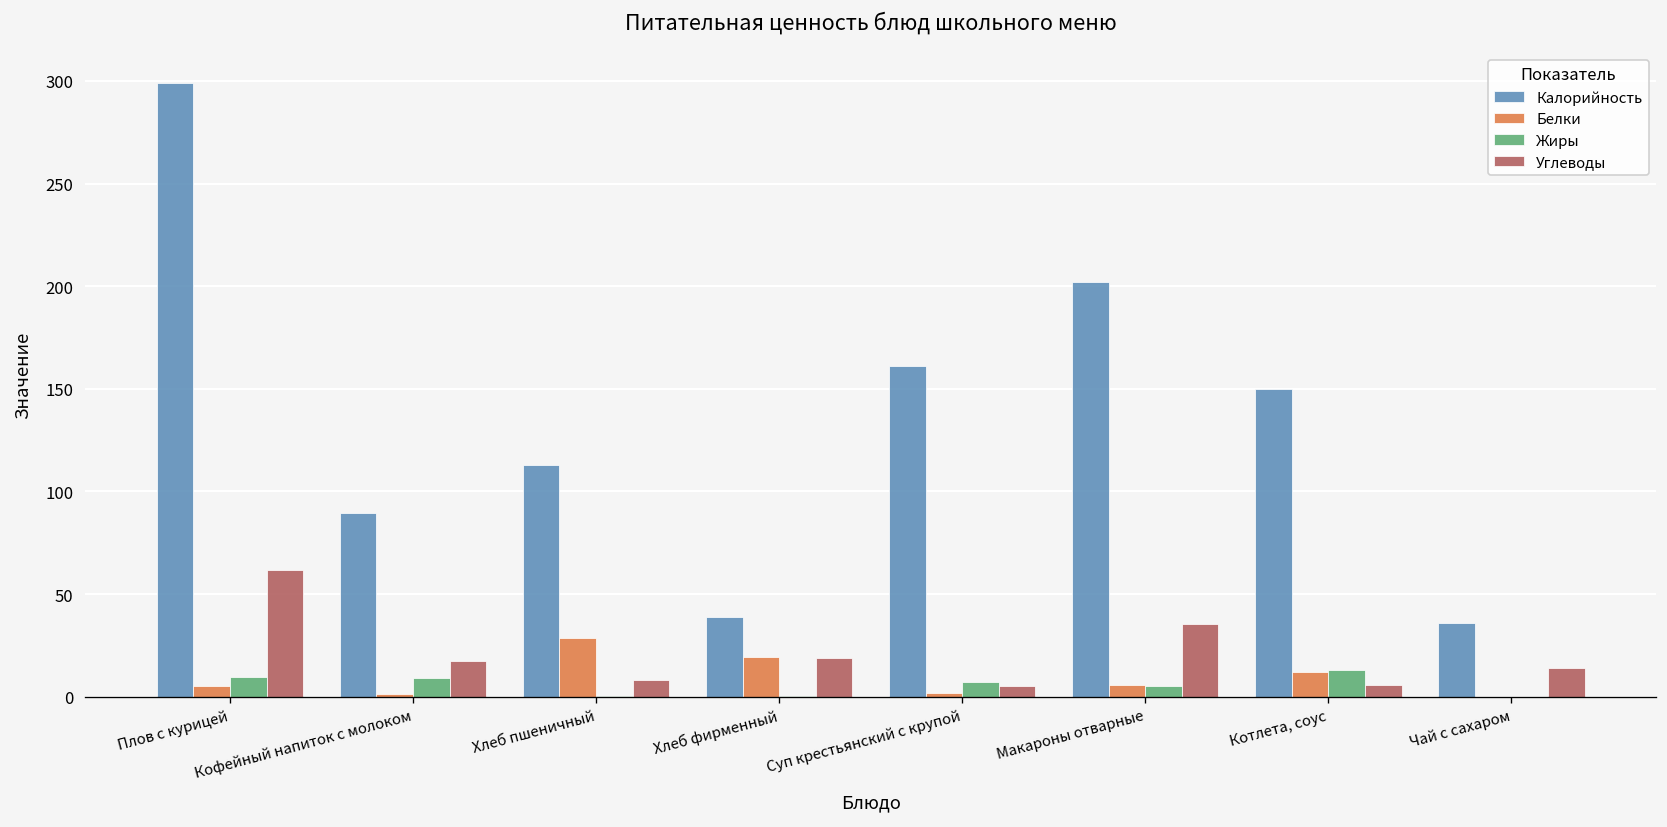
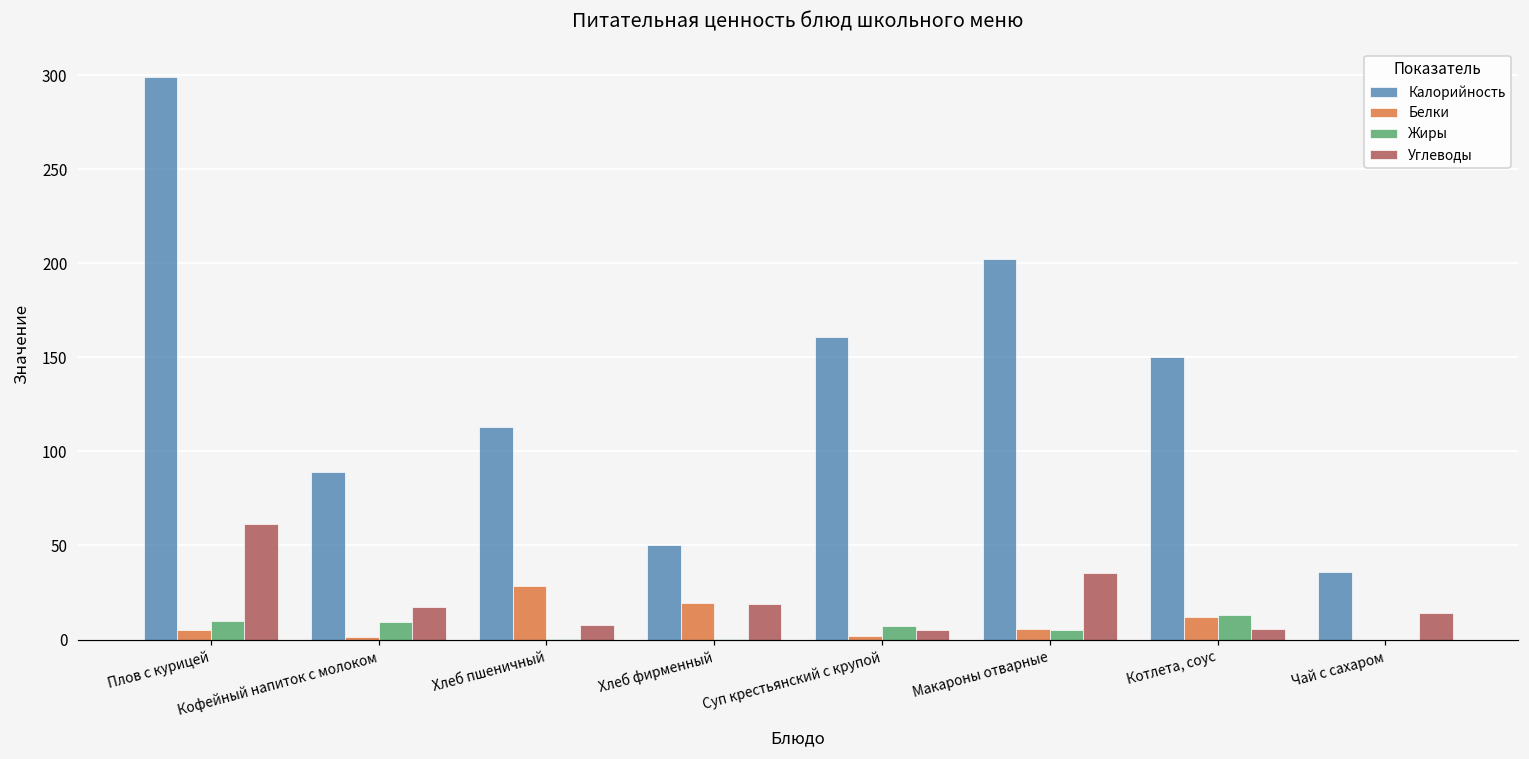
Калорийность, Хлеб фирменный: 39 -> 50
